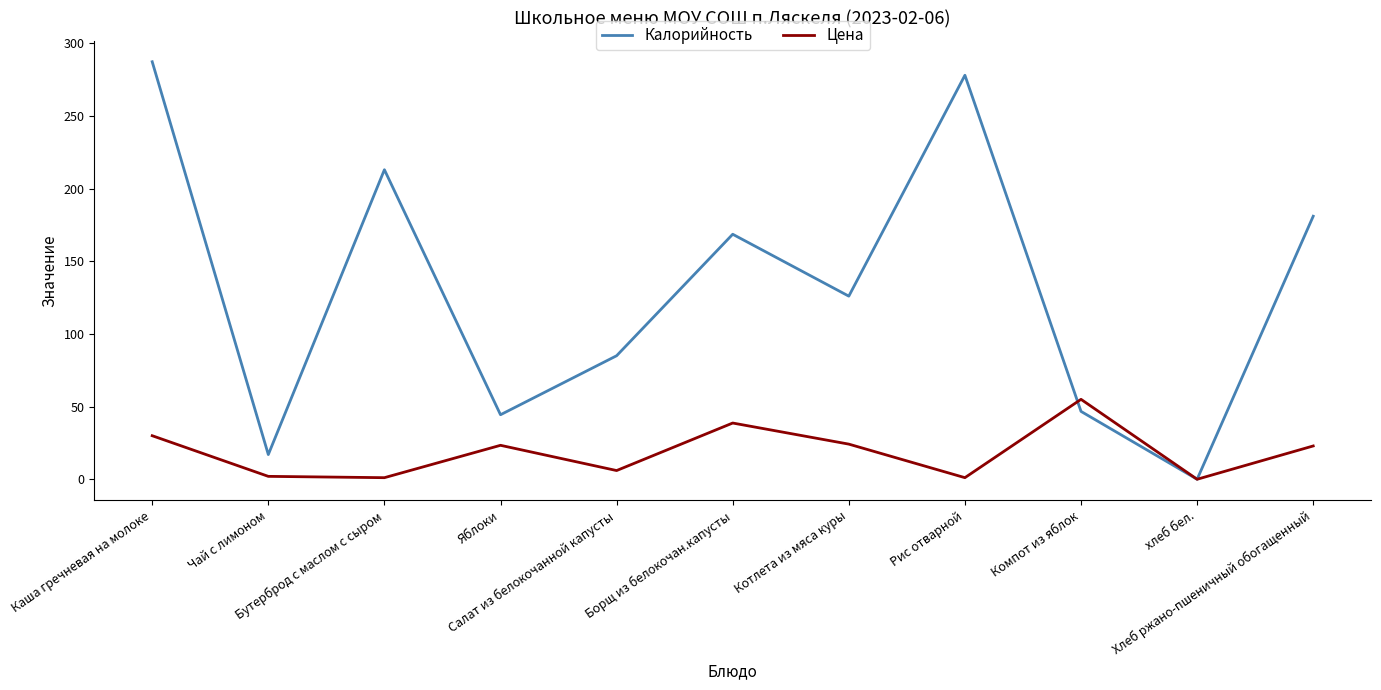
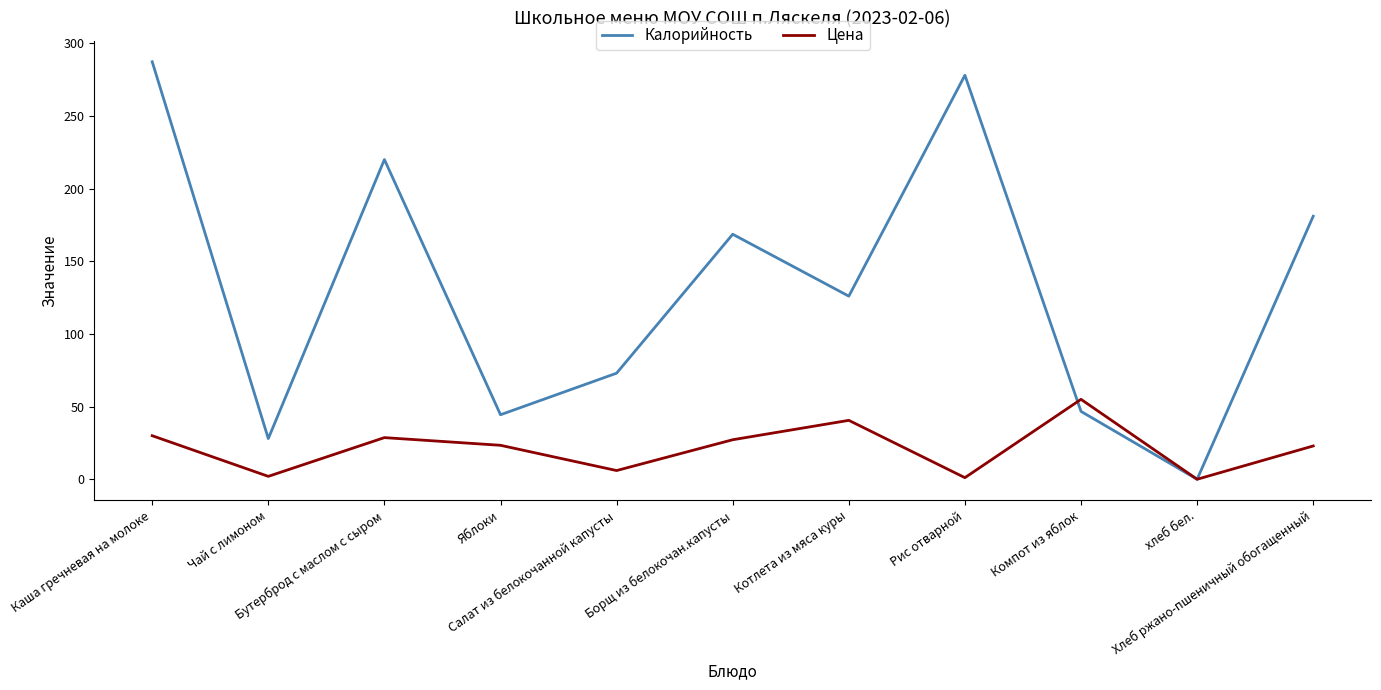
Калорийность, Чай с лимоном: 17 -> 28
Калорийность, Бутерброд с маслом с сыром: 213 -> 220
Цена, Бутерброд с маслом с сыром: 1 -> 29
Калорийность, Салат из белокочанной капусты: 85 -> 73
Цена, Борщ из белокочан.капусты: 39 -> 27
Цена, Котлета из мяса куры: 24 -> 41
